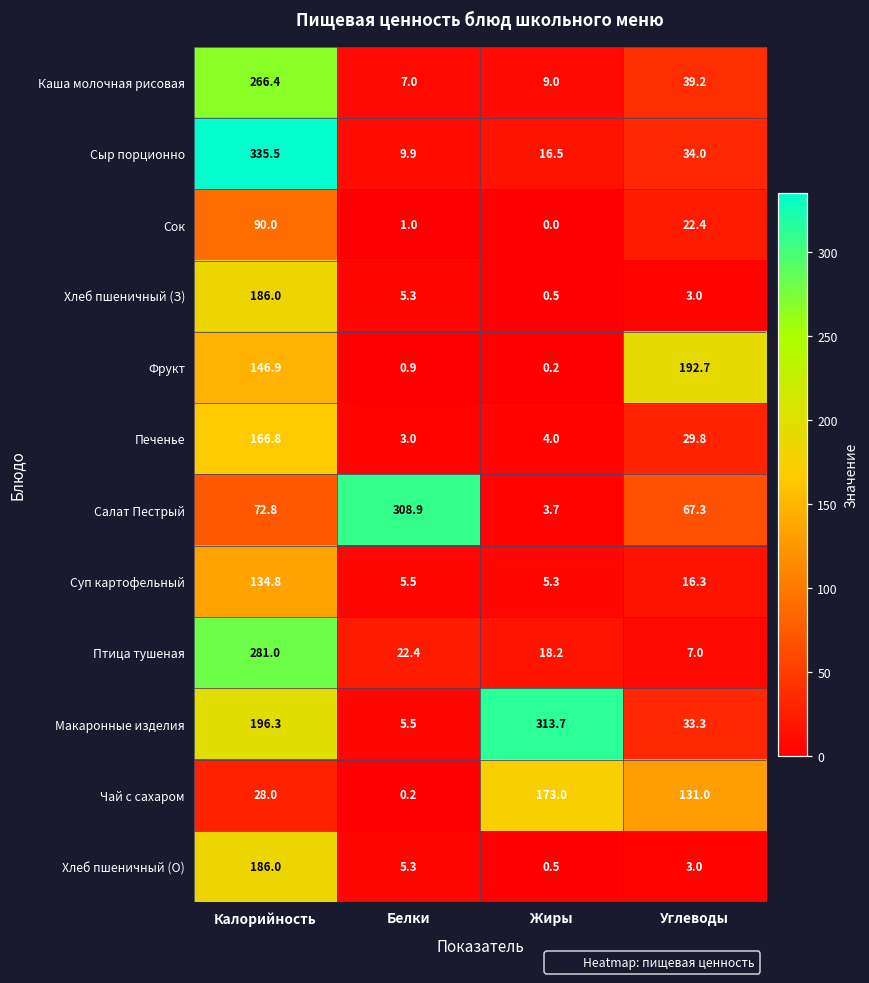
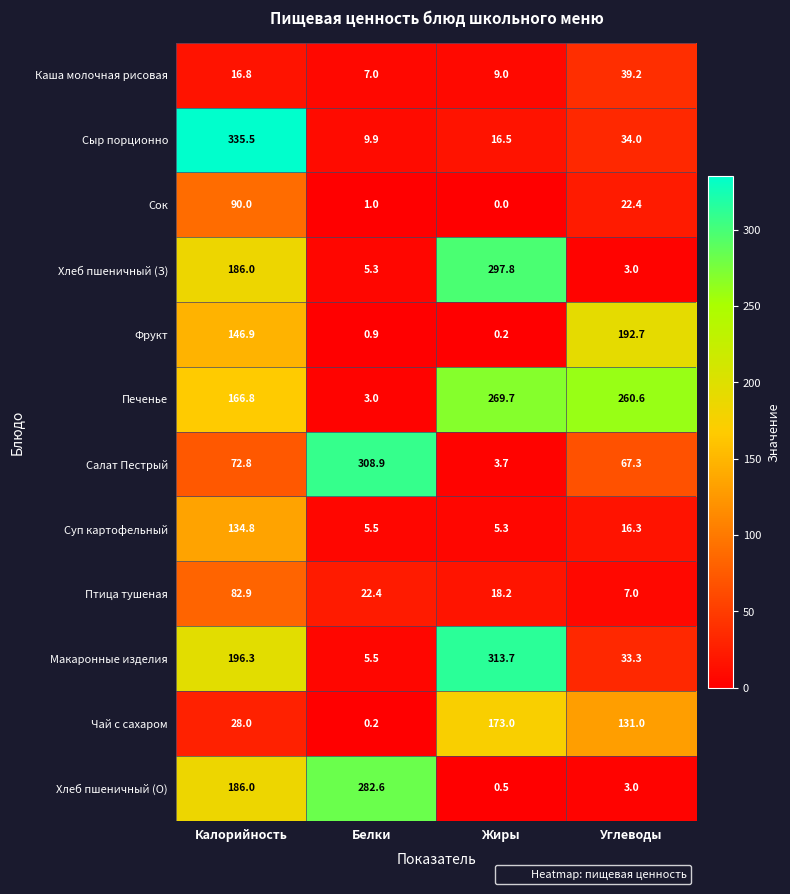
Каша молочная рисовая, Калорийность: 266.4 -> 16.8
Хлеб пшеничный (З), Жиры: 0.5 -> 297.8
Печенье, Жиры: 4.0 -> 269.7
Печенье, Углеводы: 29.8 -> 260.6
Птица тушеная, Калорийность: 281.0 -> 82.9
Хлеб пшеничный (О), Белки: 5.3 -> 282.6
